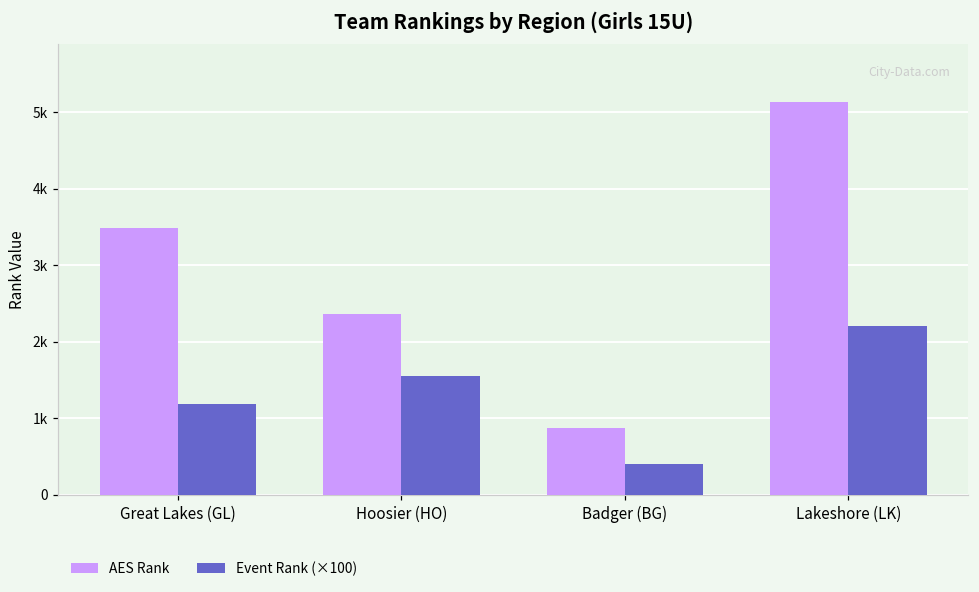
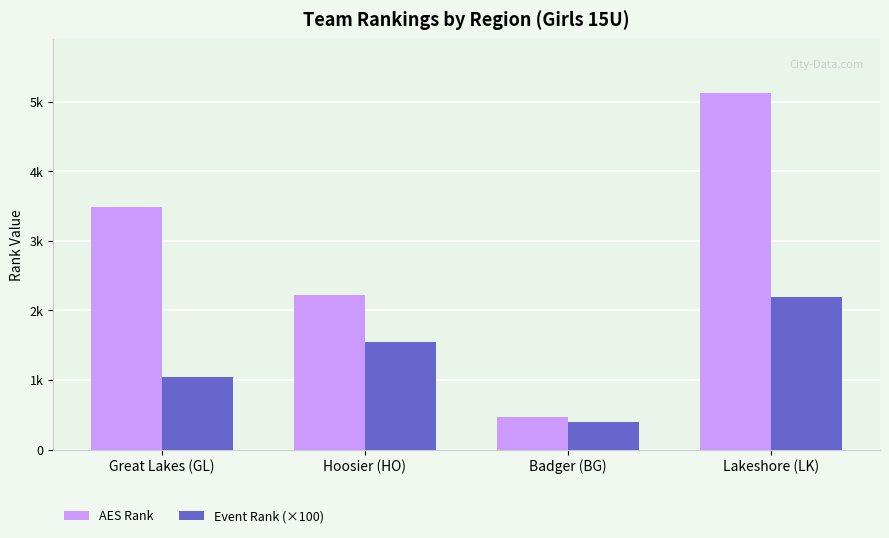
Event Rank (×100), Great Lakes (GL): 1200 -> 1100
AES Rank, Hoosier (HO): 2400 -> 2200
AES Rank, Badger (BG): 900 -> 500
